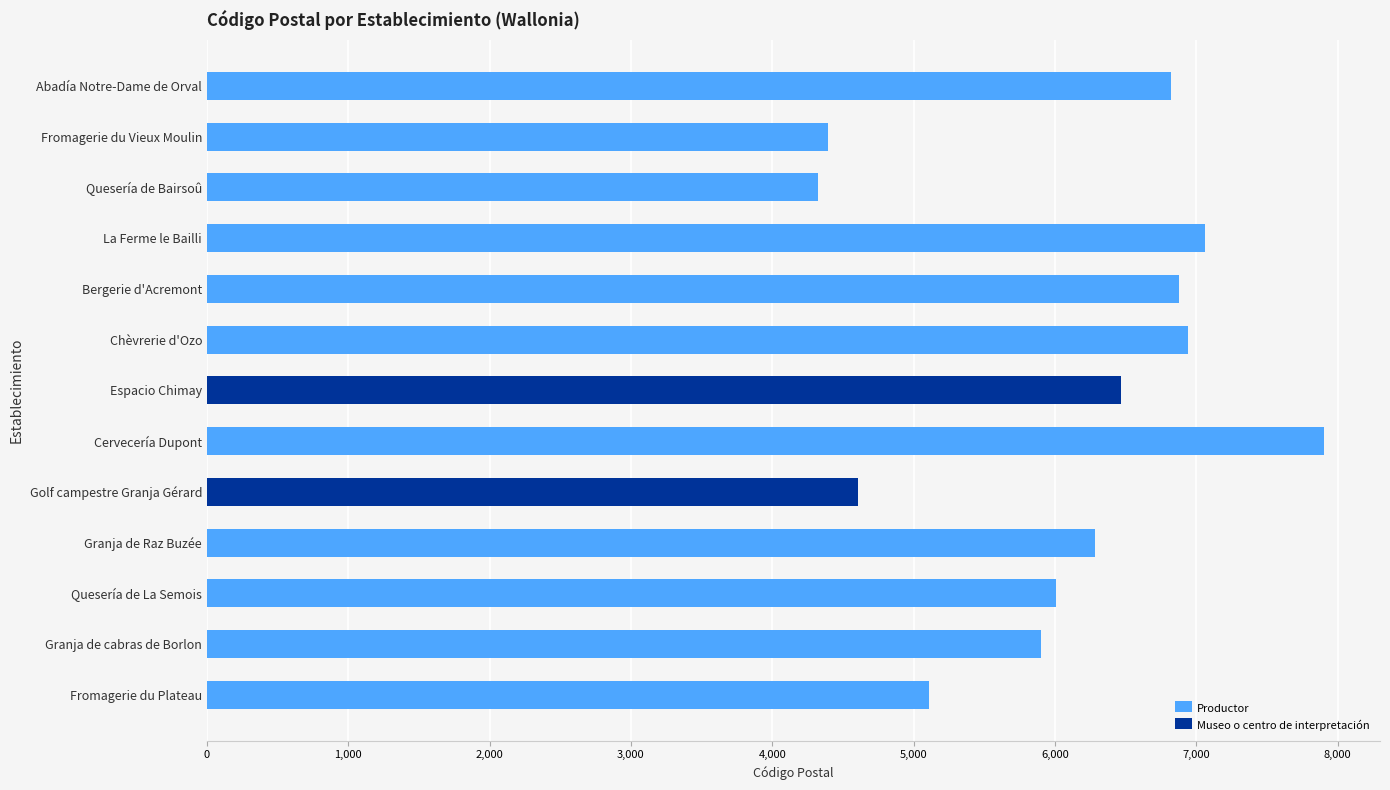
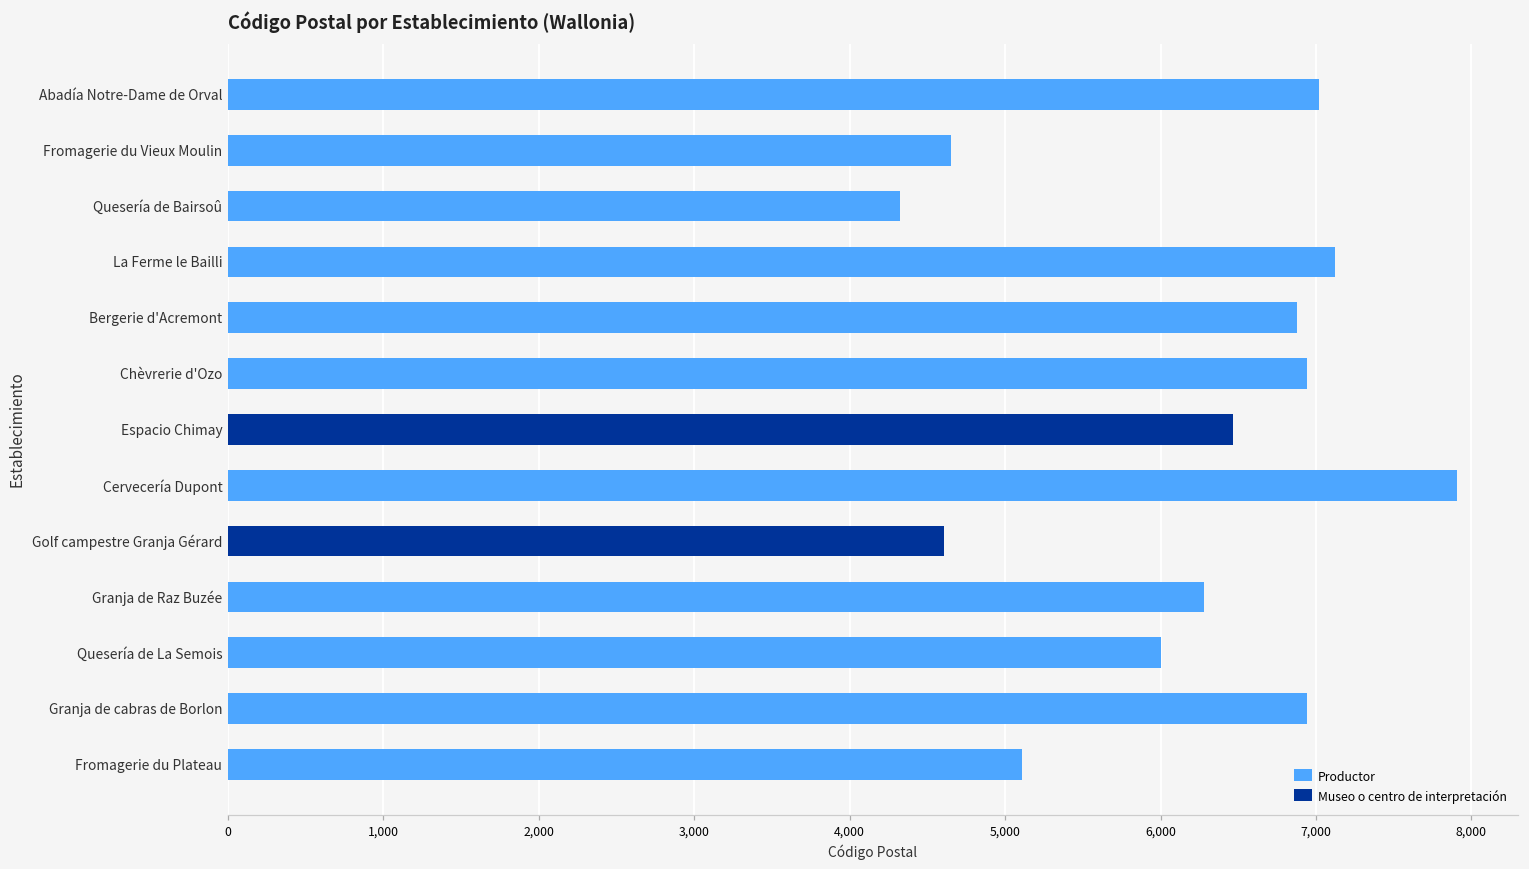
Productor, Abadía Notre-Dame de Orval: 6,820 -> 7,020
Productor, Fromagerie du Vieux Moulin: 4,400 -> 4,650
Productor, La Ferme le Bailli: 7,060 -> 7,130
Productor, Granja de cabras de Borlon: 5,900 -> 6,940
